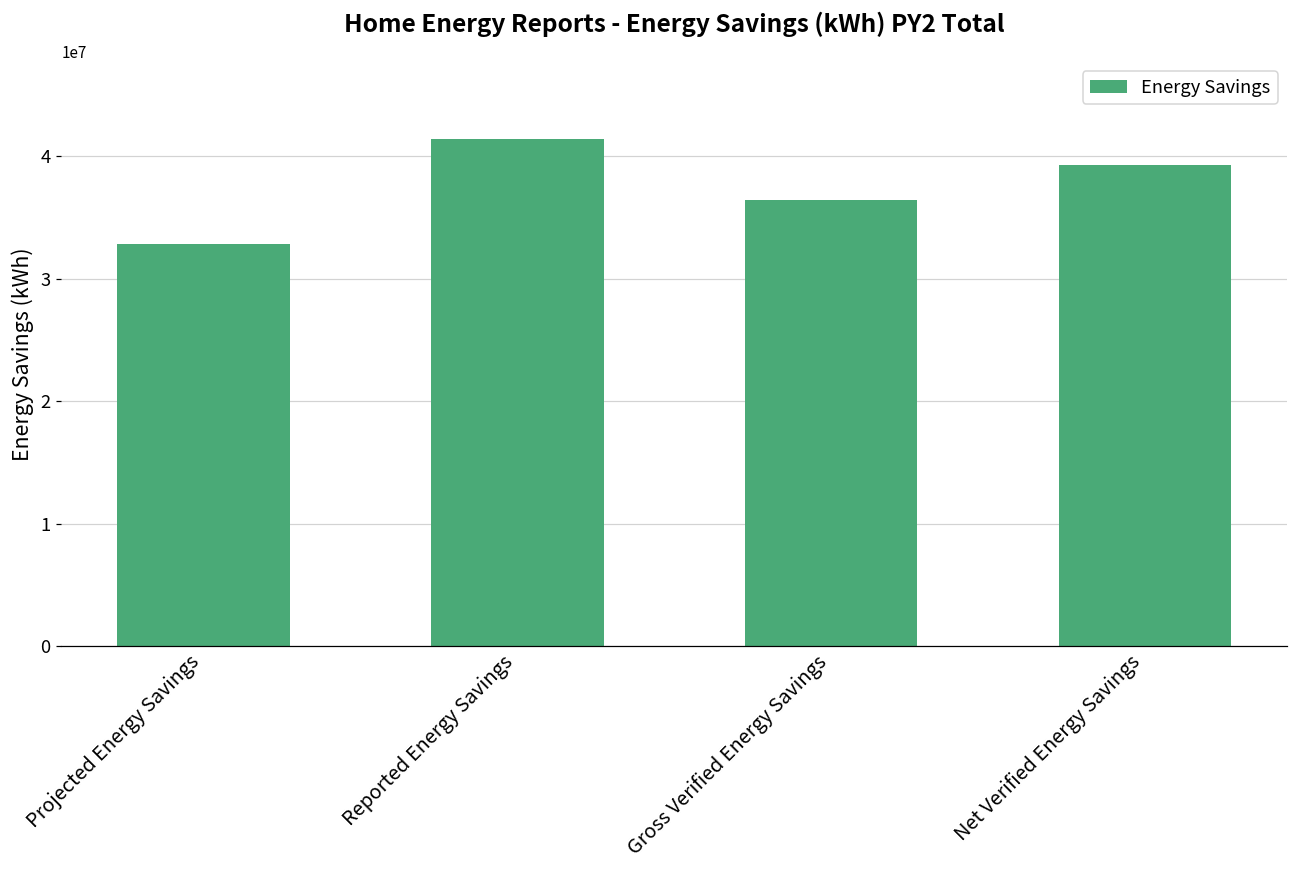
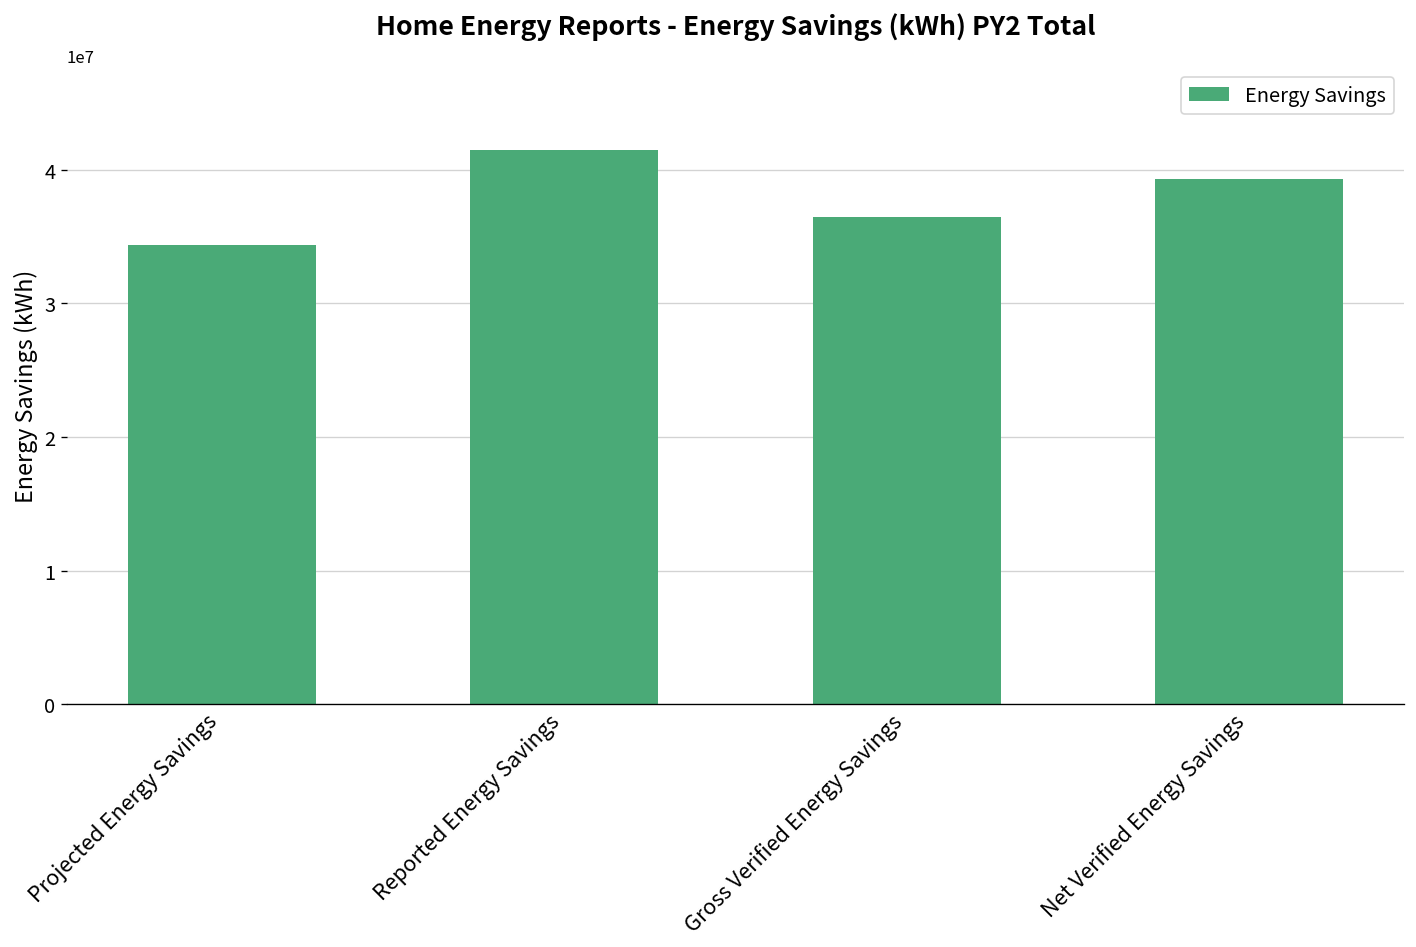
Projected Energy Savings: 32900000 -> 34400000
